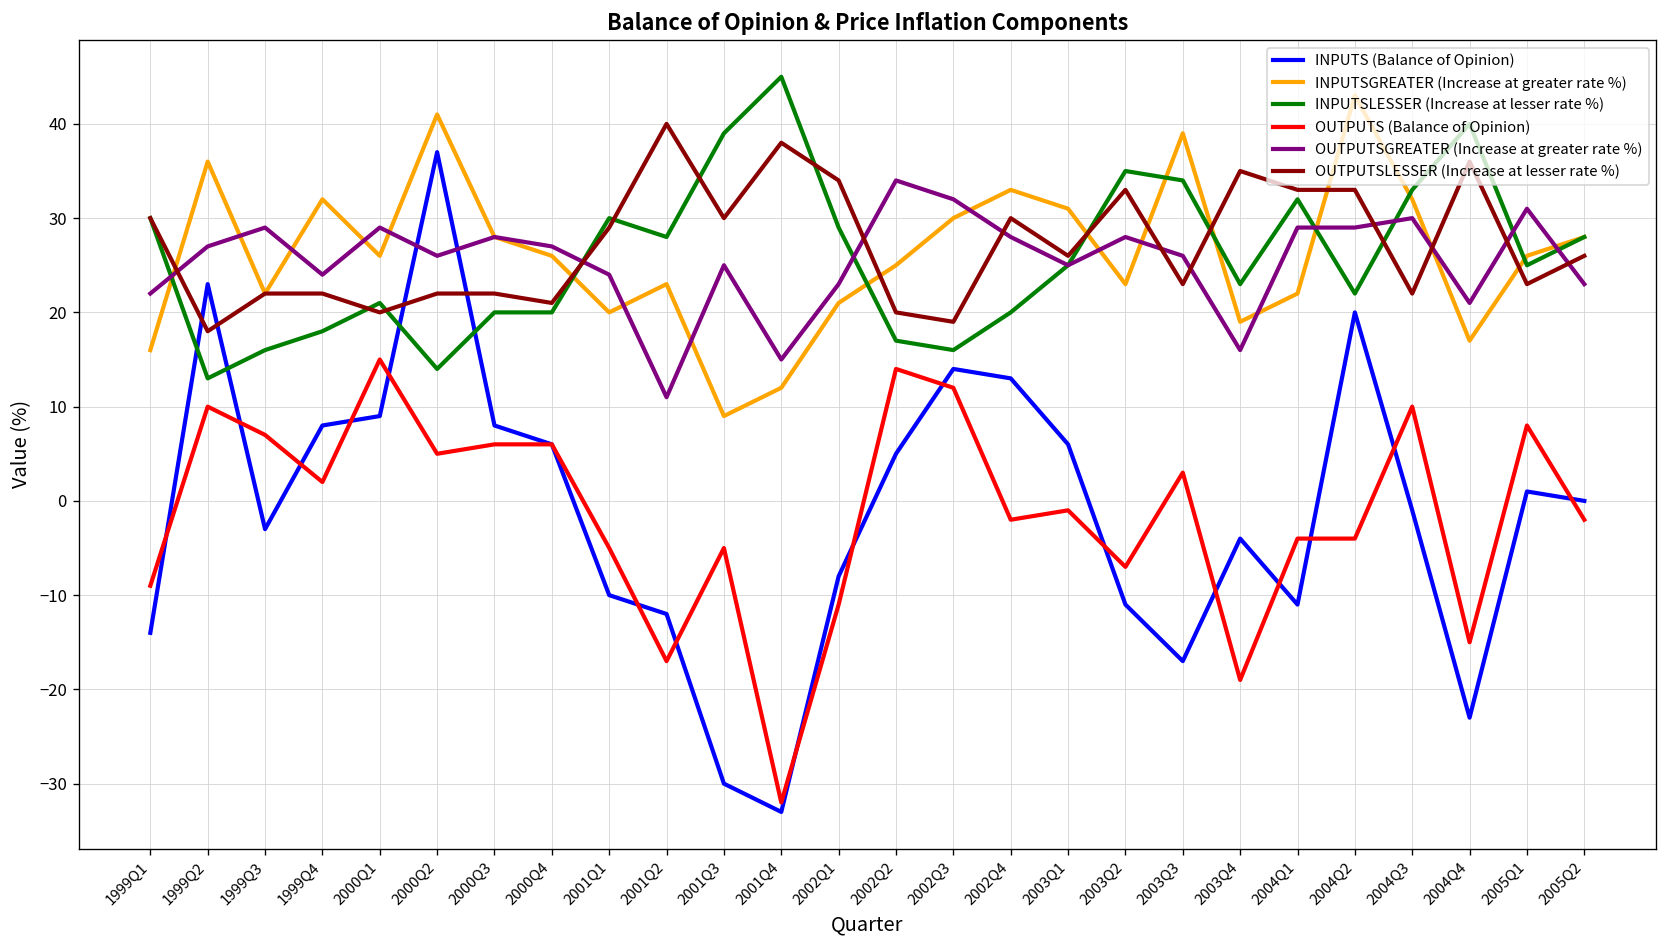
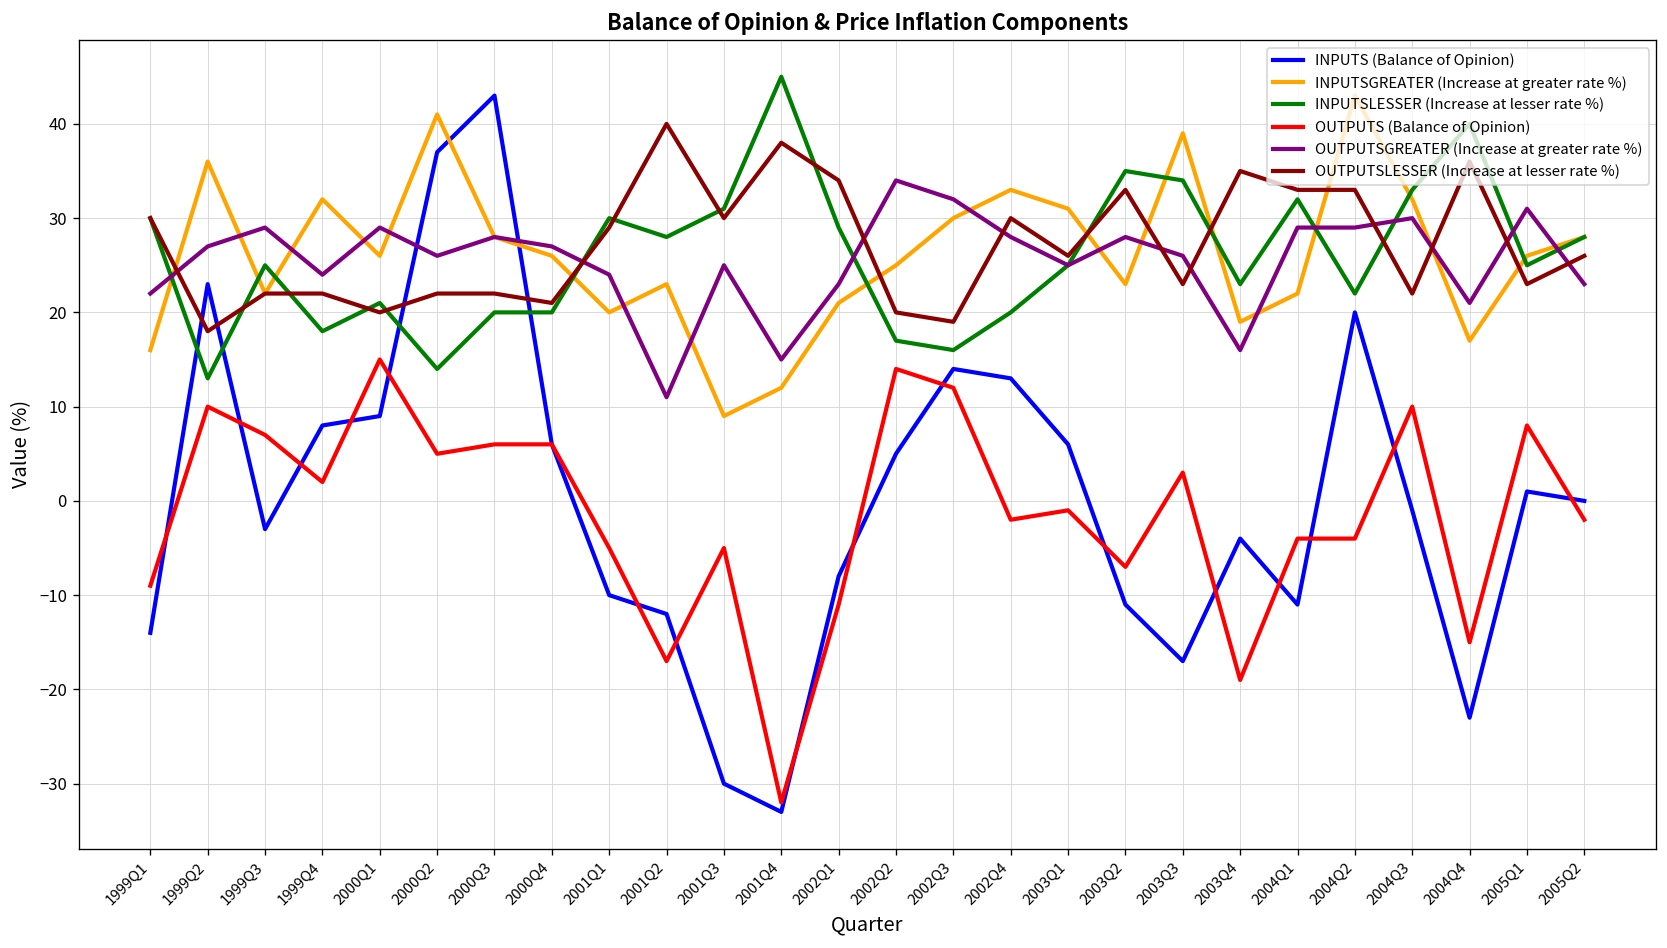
INPUTSLESSER (Increase at lesser rate %), 1999Q3: 16 -> 25
INPUTS (Balance of Opinion), 2000Q3: 8 -> 43
INPUTSLESSER (Increase at lesser rate %), 2001Q3: 39 -> 31
